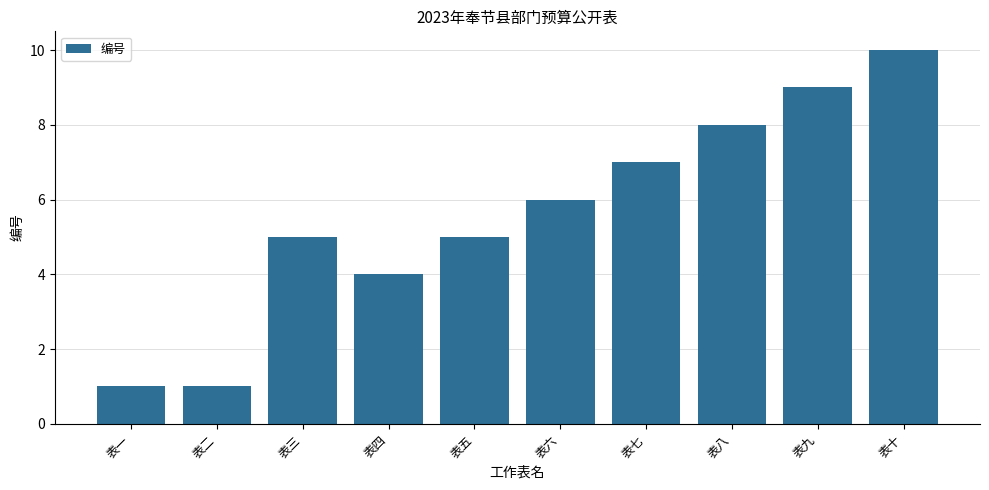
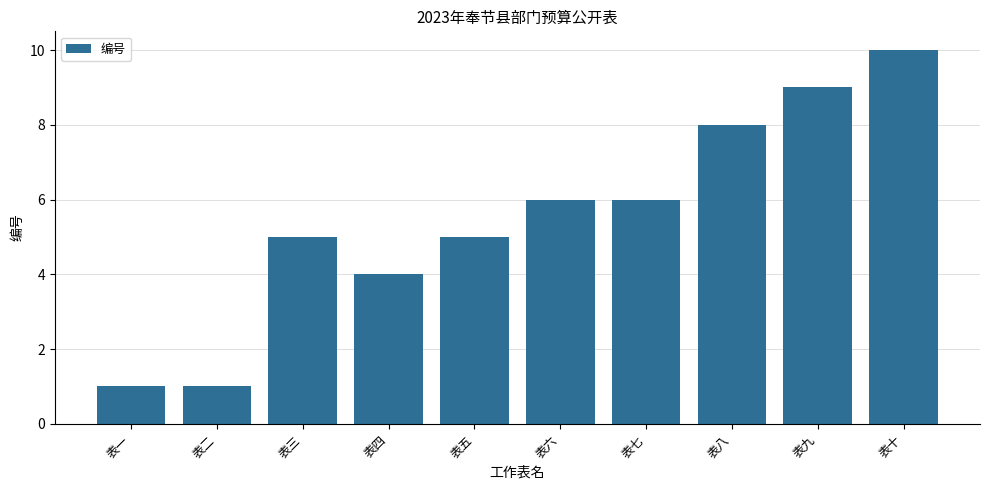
表七: 7 -> 6
